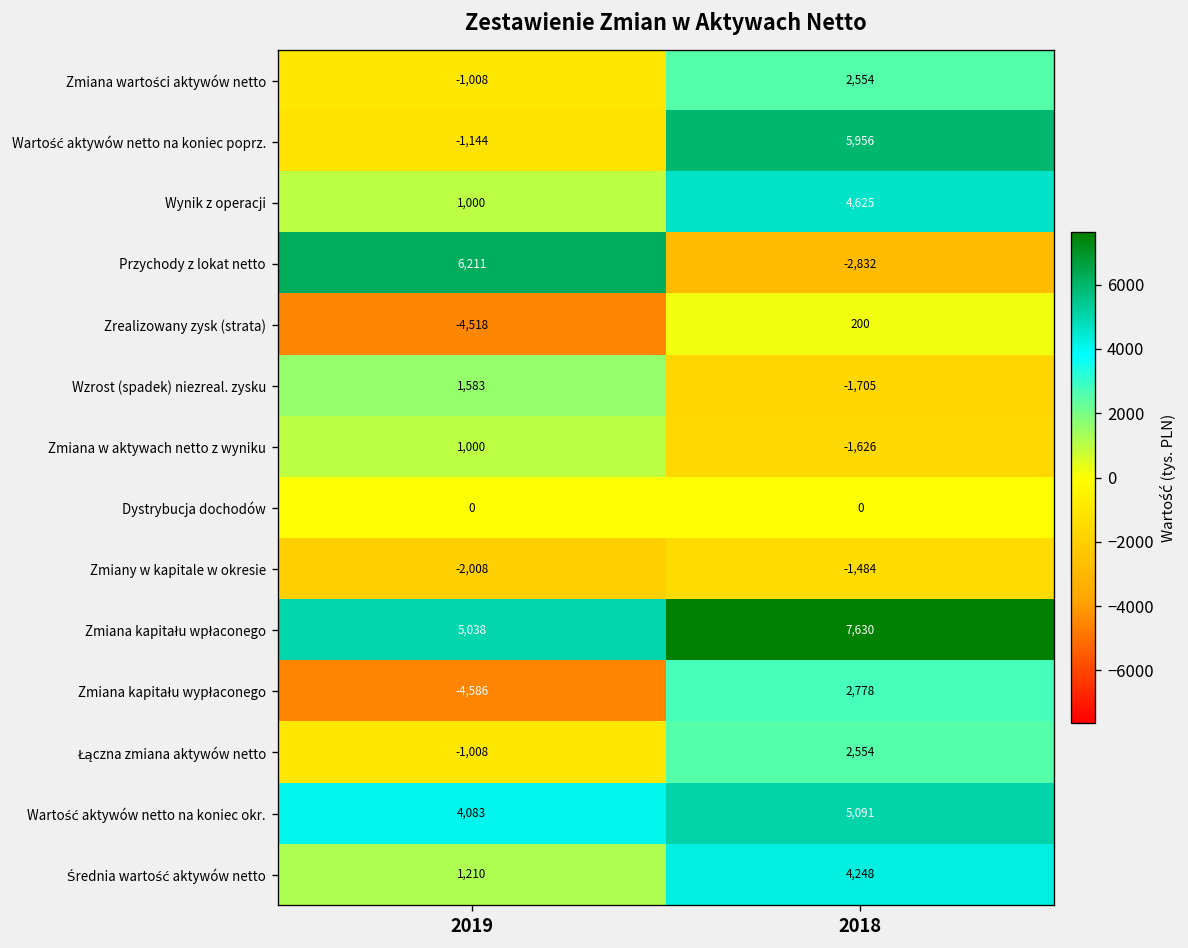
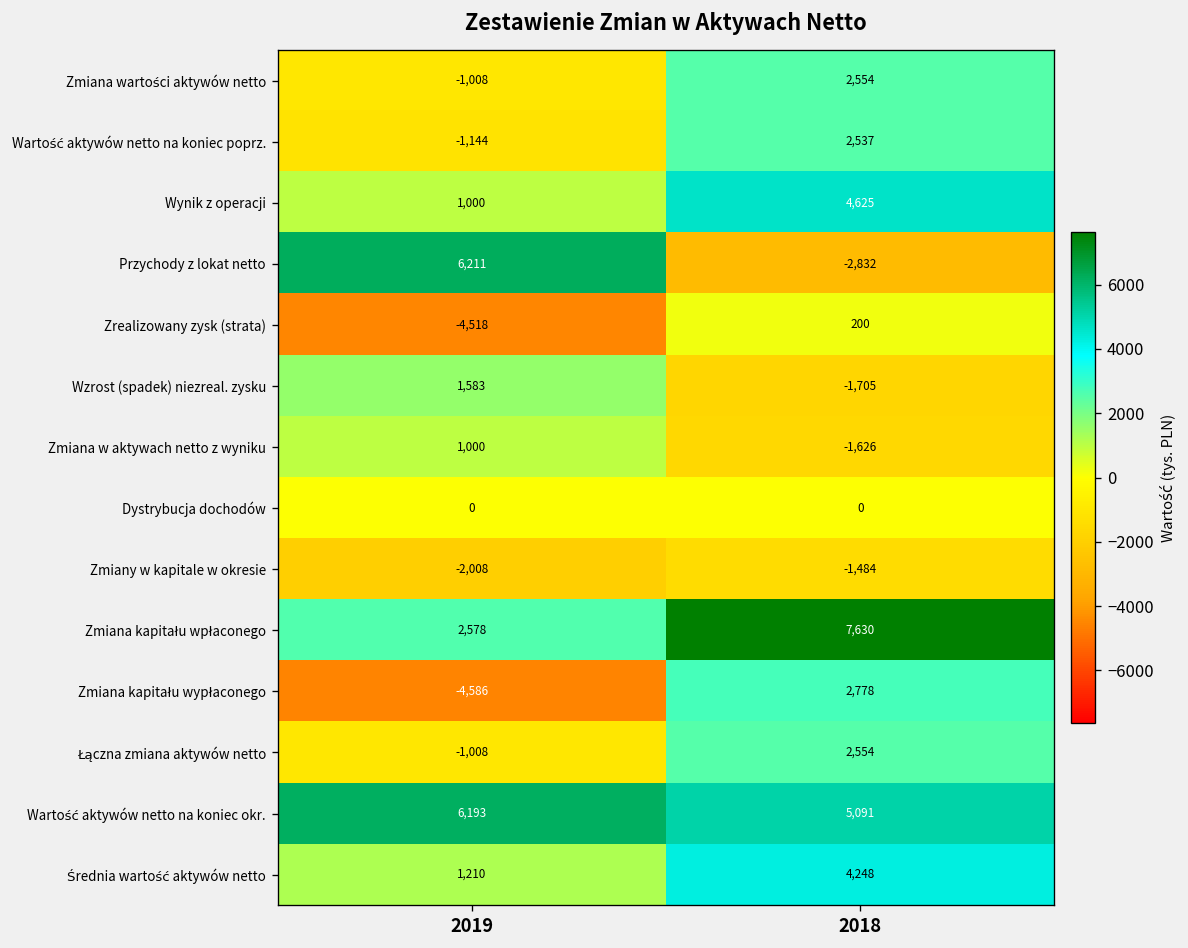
Wartość aktywów netto na koniec poprz., 2018: 5,956 -> 2,537
Zmiana kapitału wpłaconego, 2019: 5,038 -> 2,578
Wartość aktywów netto na koniec okr., 2019: 4,083 -> 6,193
